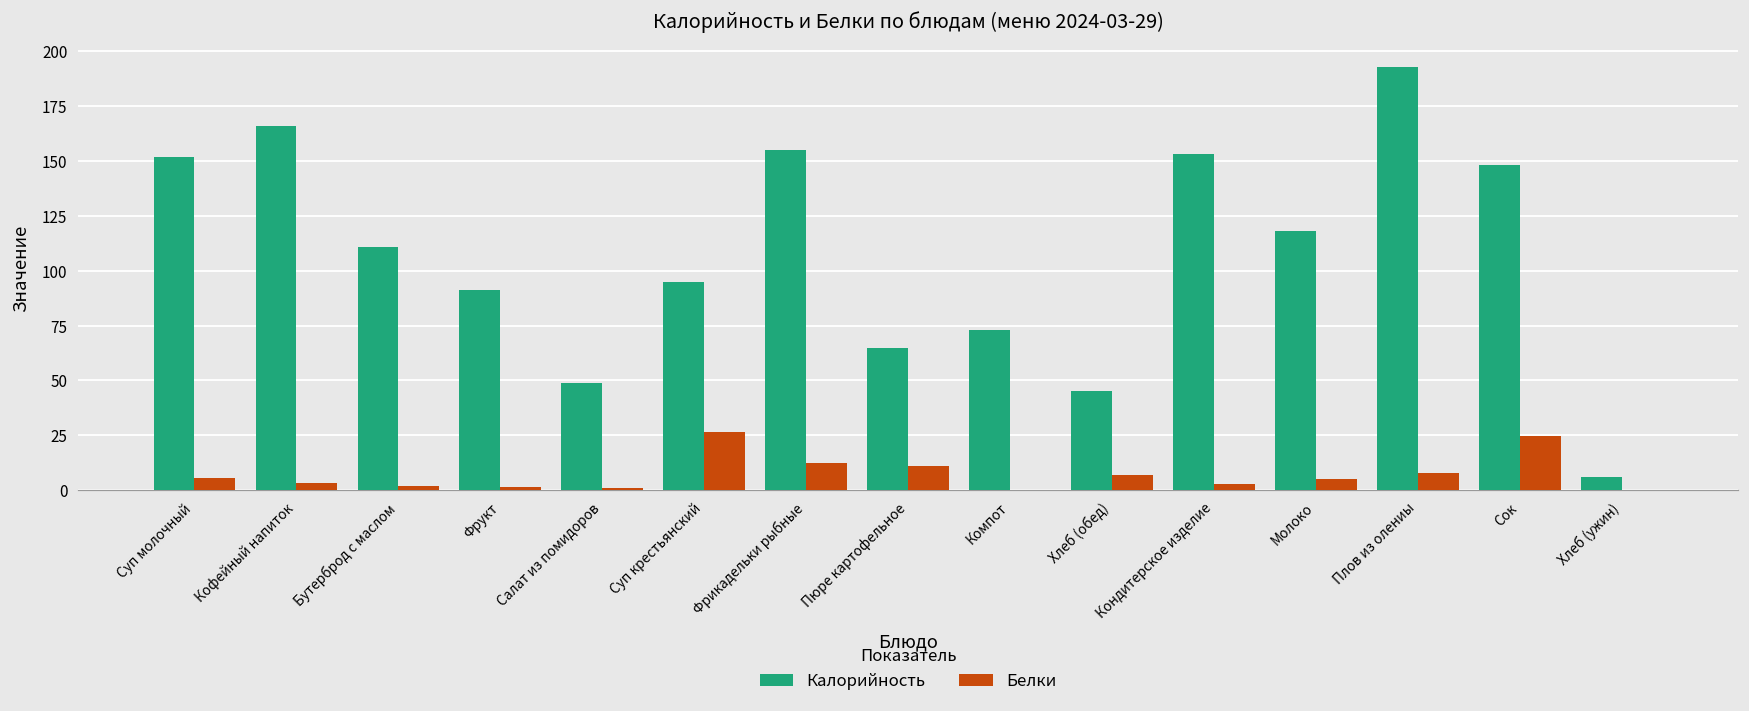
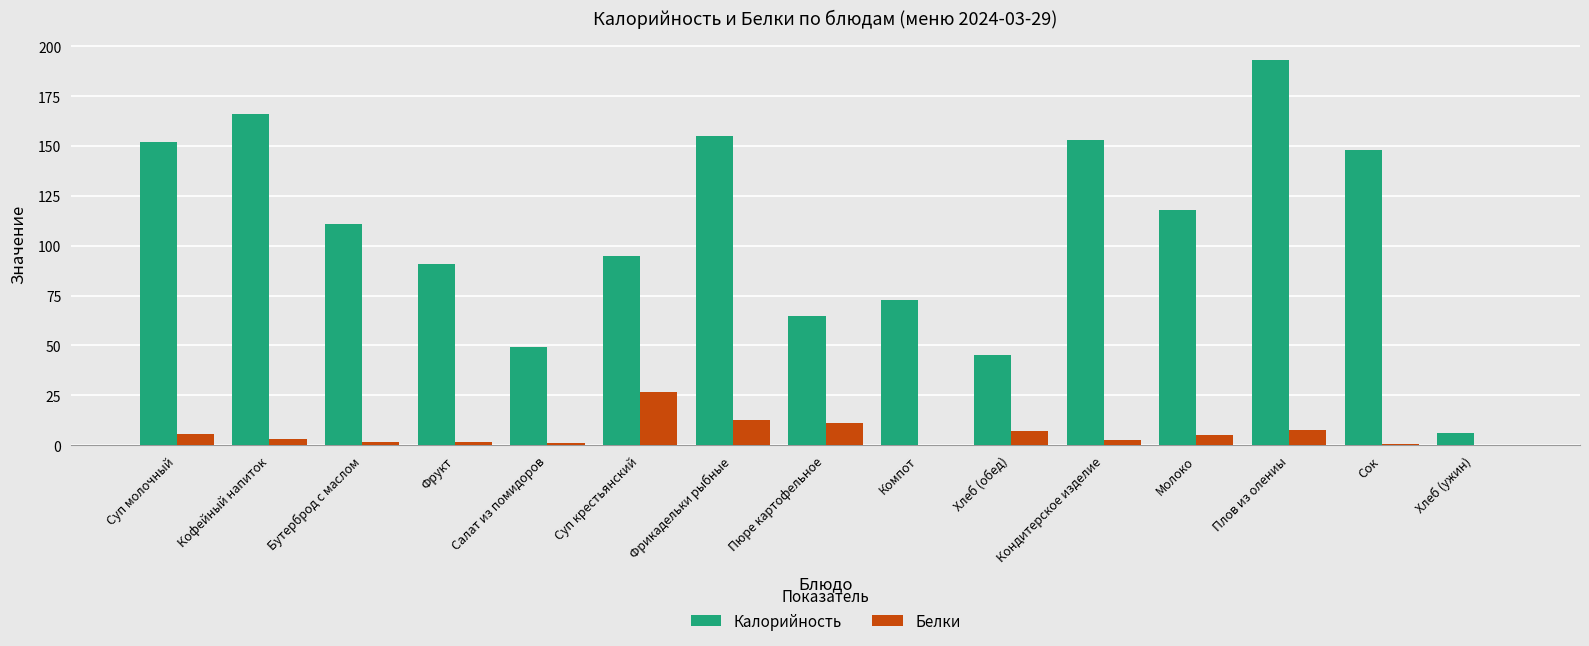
Белки, Сок: 25 -> 1
